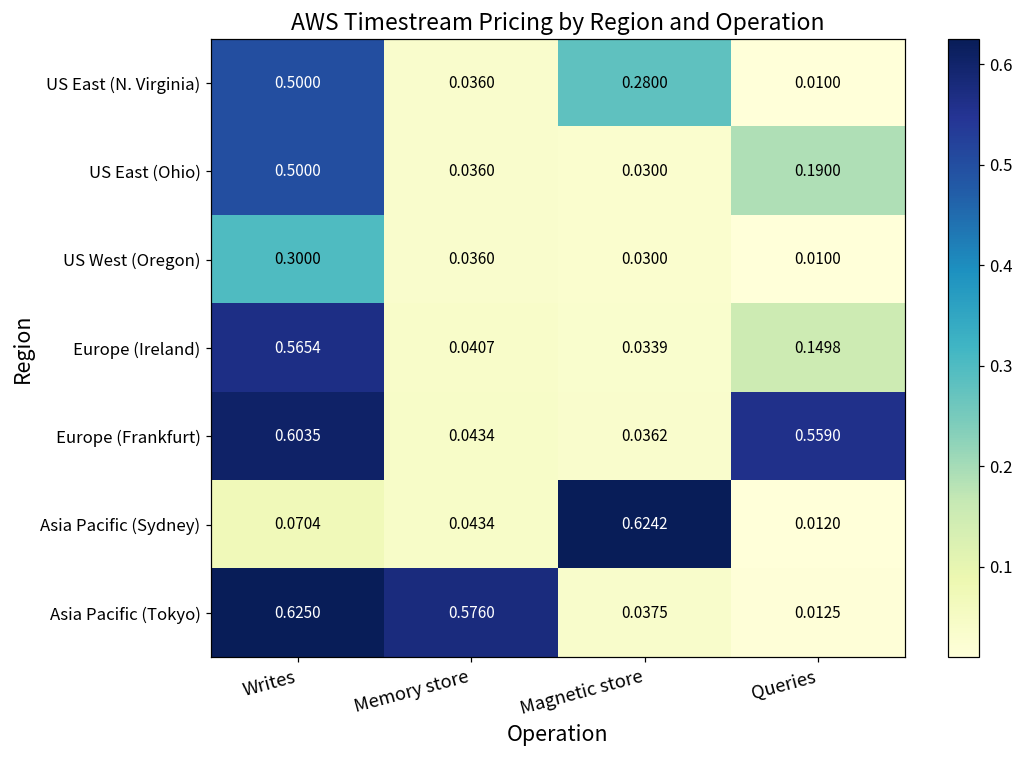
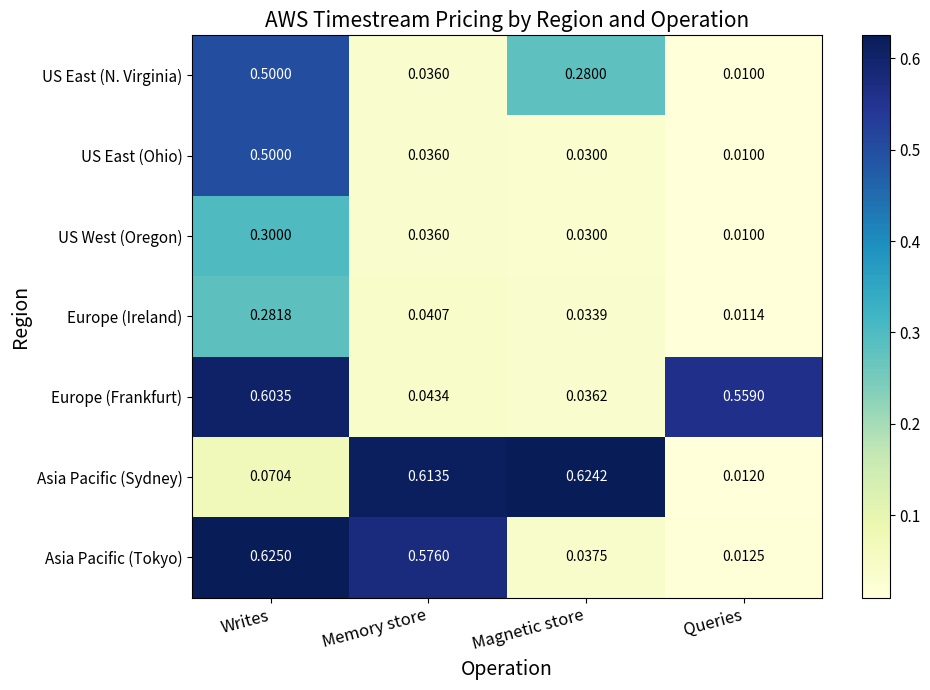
US East (Ohio), Queries: 0.1900 -> 0.0100
Europe (Ireland), Writes: 0.5654 -> 0.2818
Europe (Ireland), Queries: 0.1498 -> 0.0114
Asia Pacific (Sydney), Memory store: 0.0434 -> 0.6135
